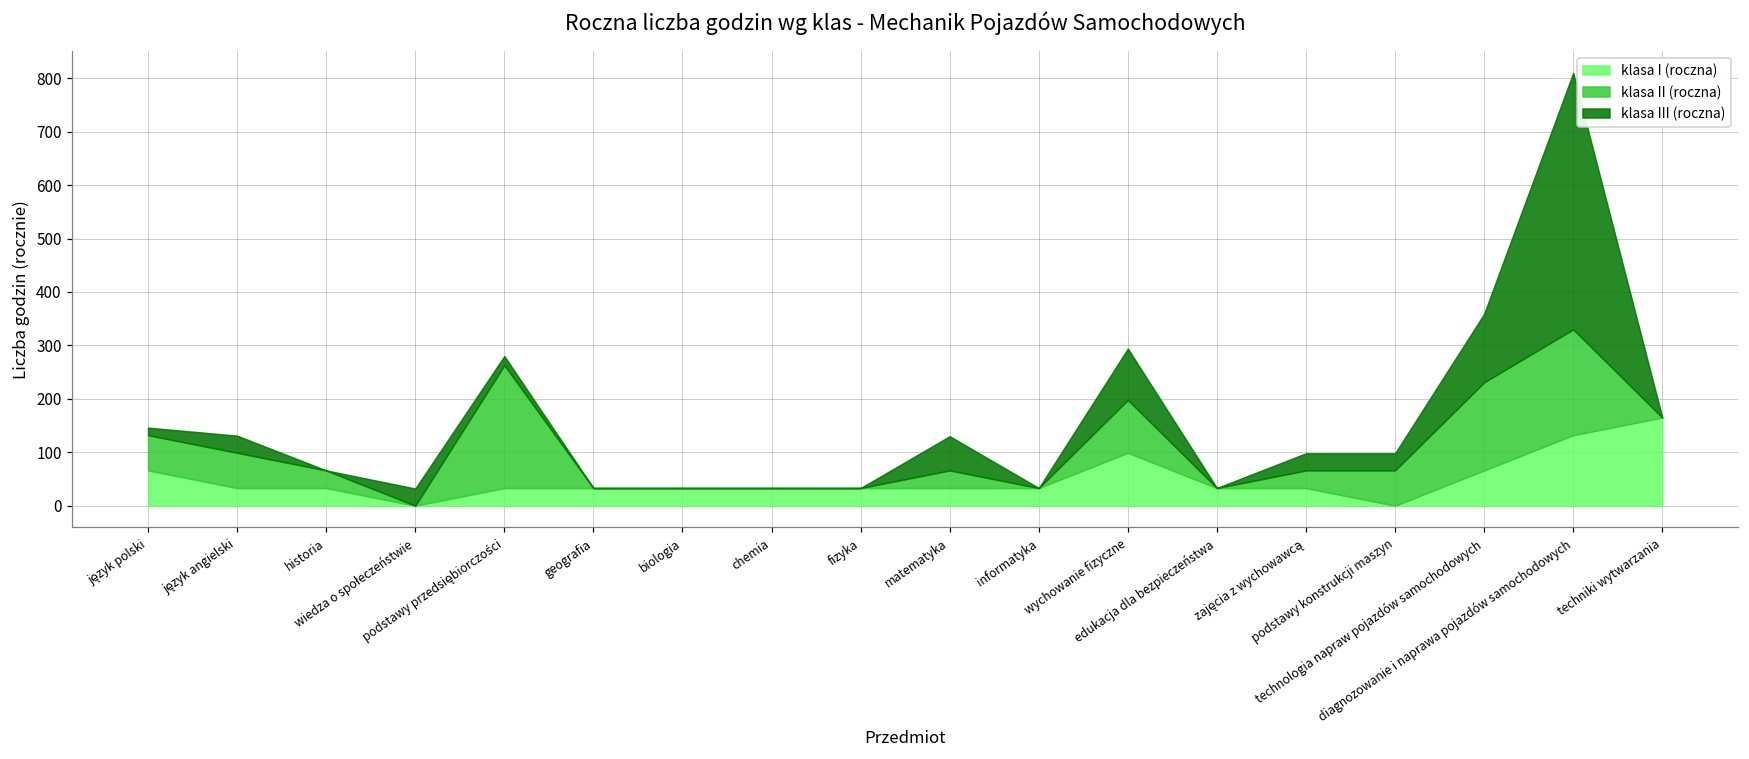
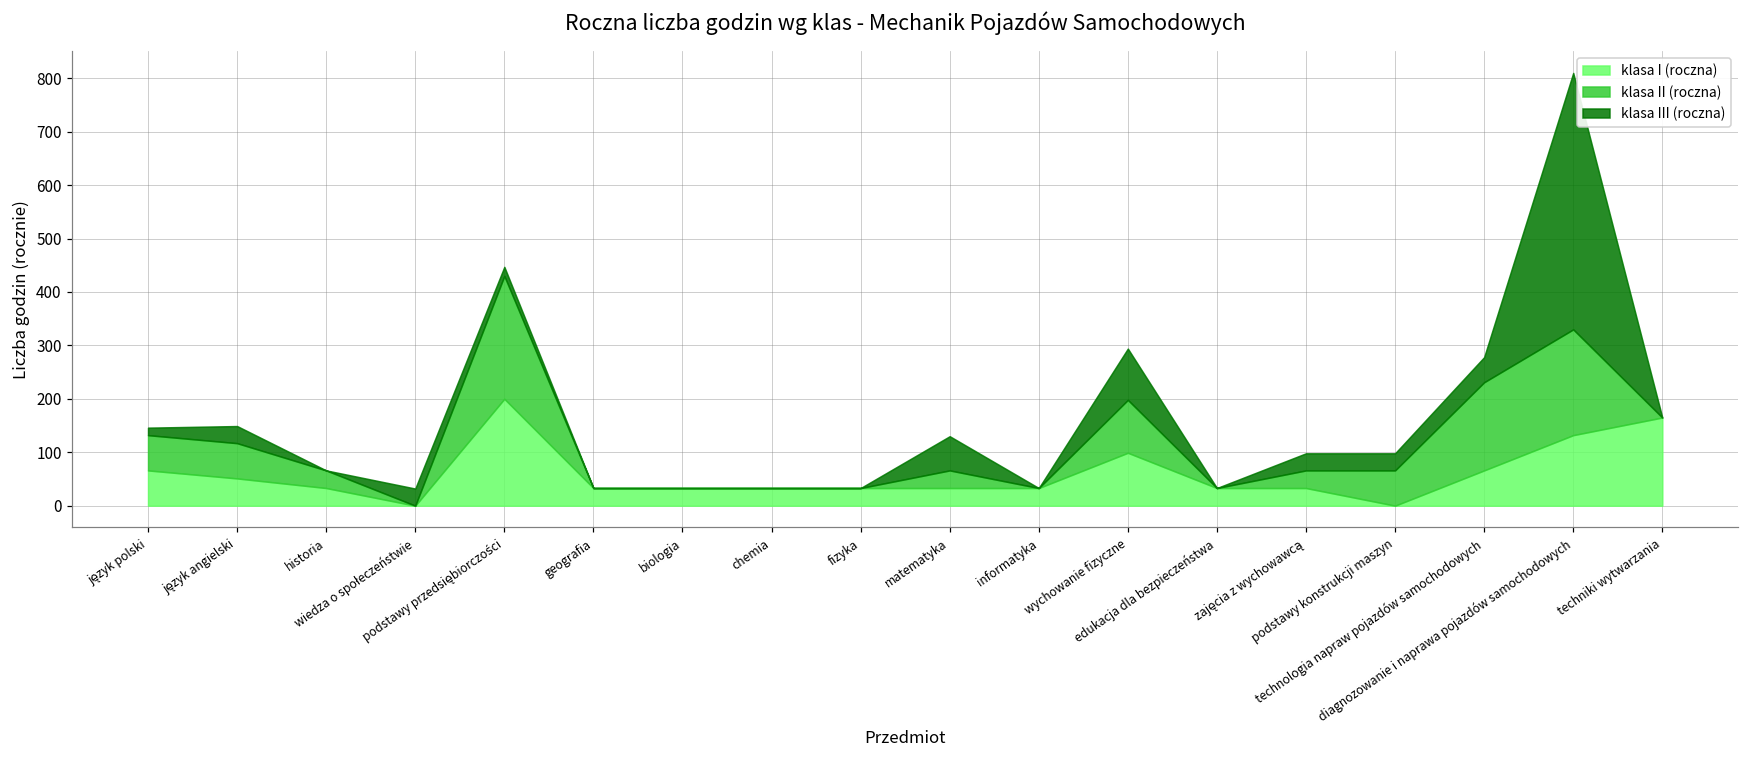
klasa I (roczna), język angielski: 30 -> 50
klasa I (roczna), podstawy przedsiębiorczości: 30 -> 200
klasa III (roczna), technologia napraw pojazdów samochodowych: 130 -> 50
